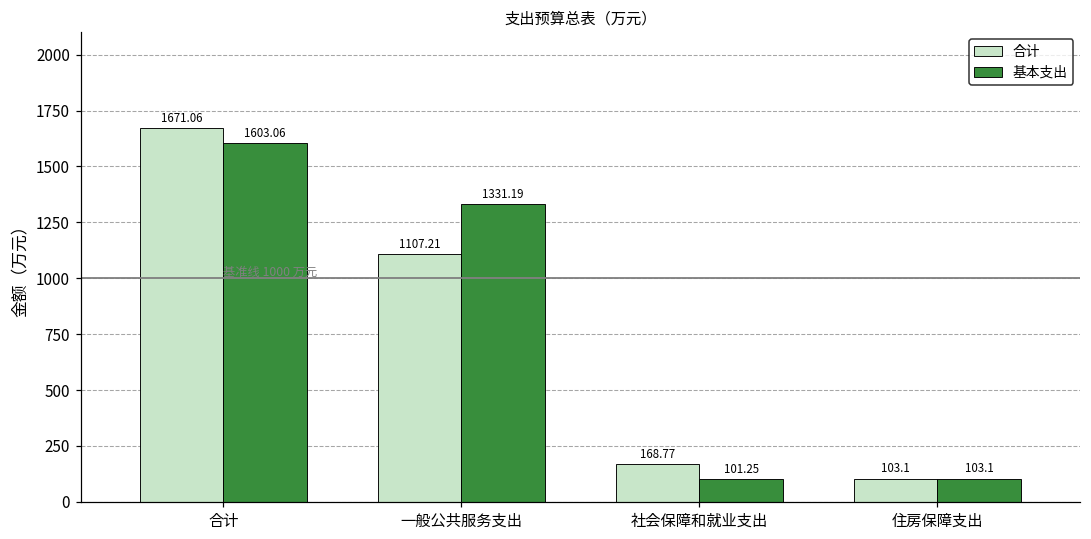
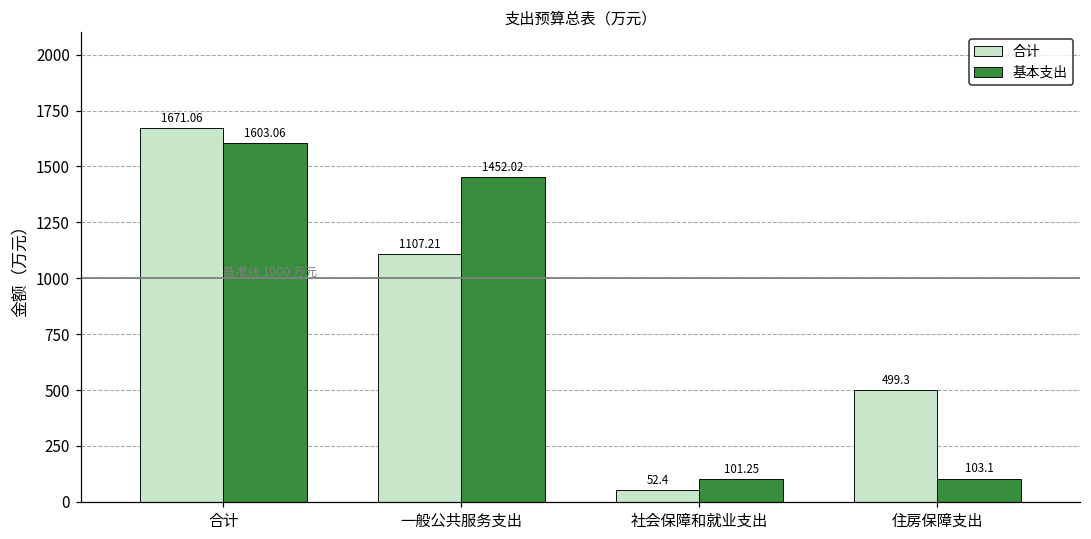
基本支出, 一般公共服务支出: 1331.19 -> 1452.02
合计, 社会保障和就业支出: 168.77 -> 52.4
合计, 住房保障支出: 103.1 -> 499.3
